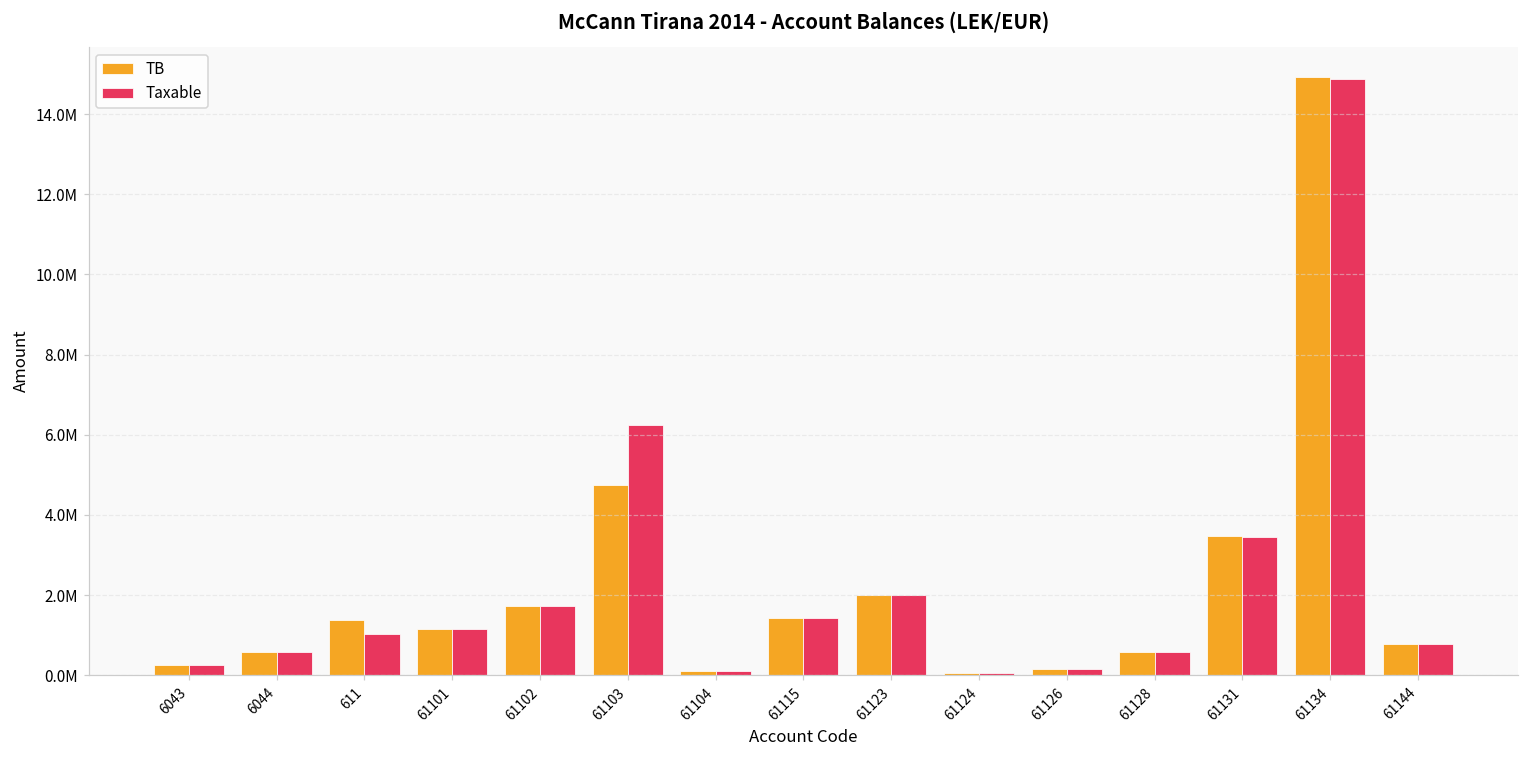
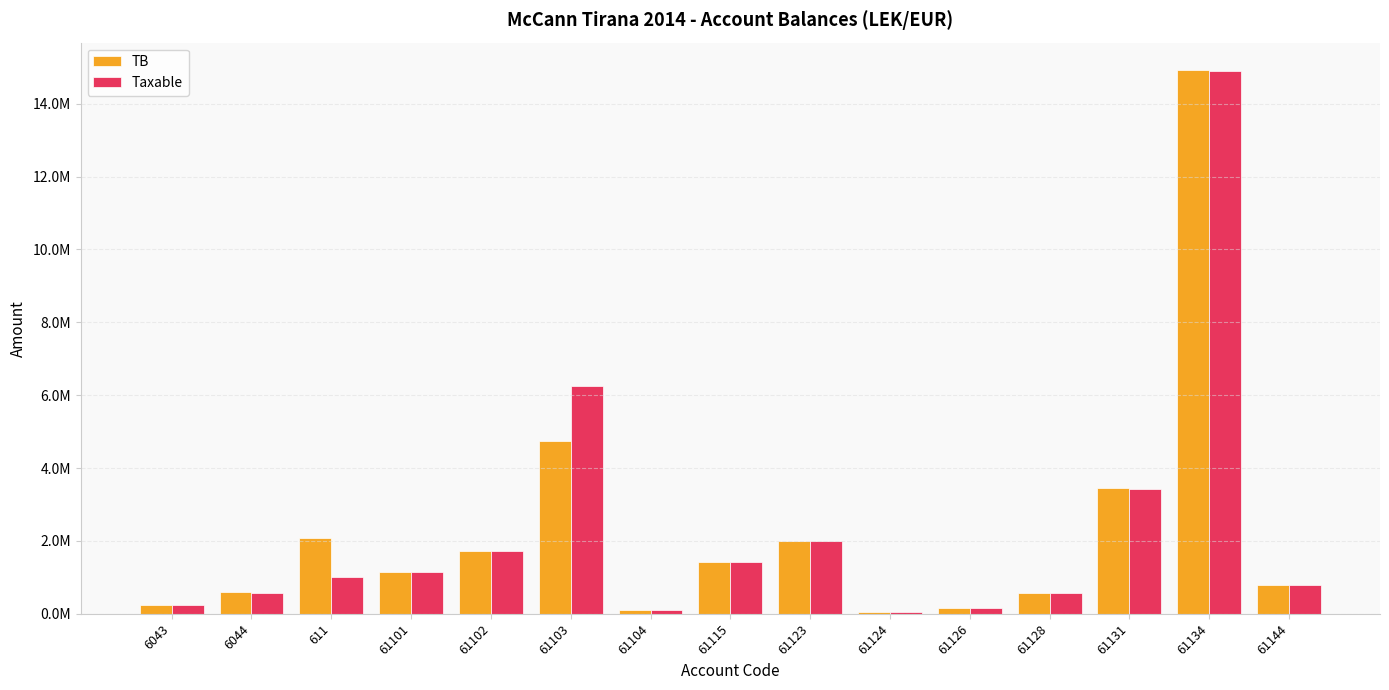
TB, 611: 1400000 -> 2100000
